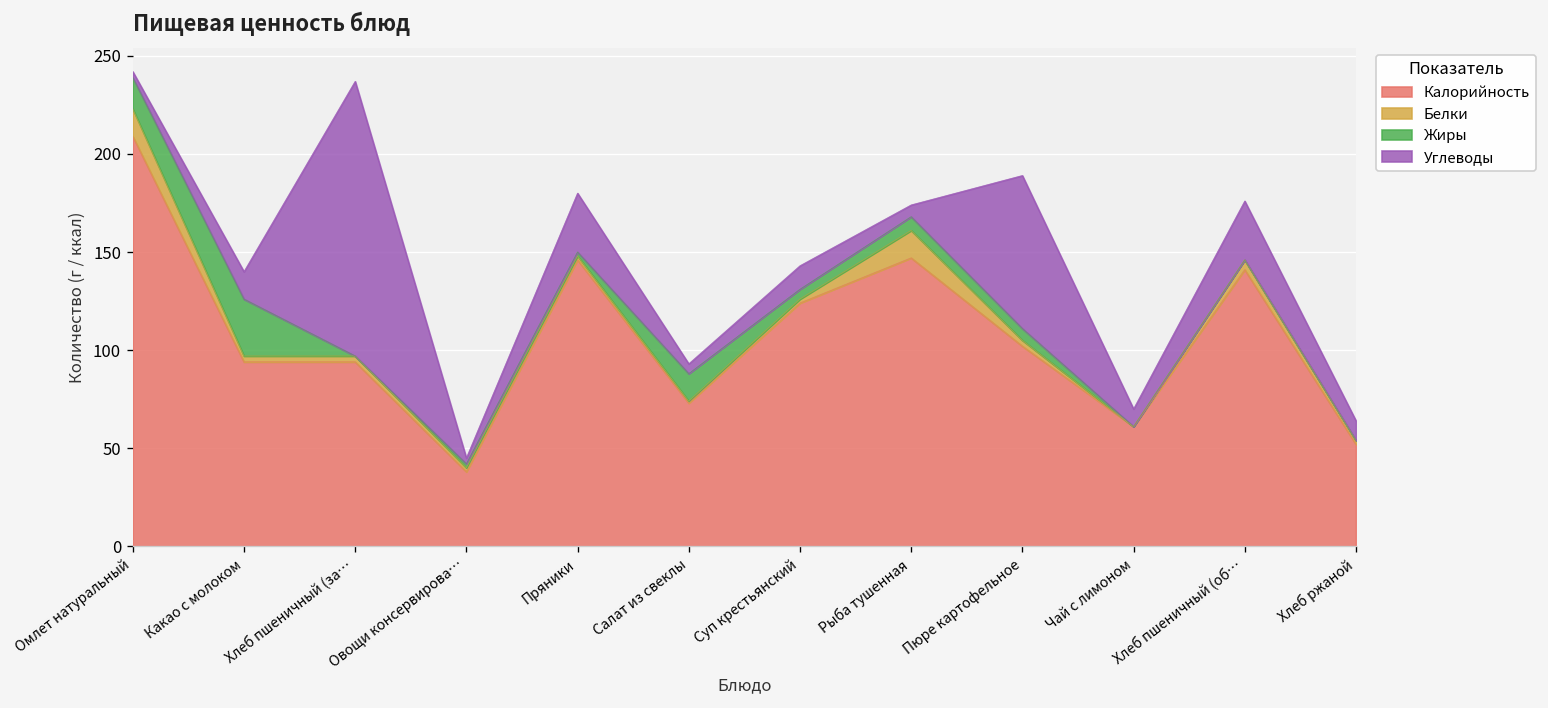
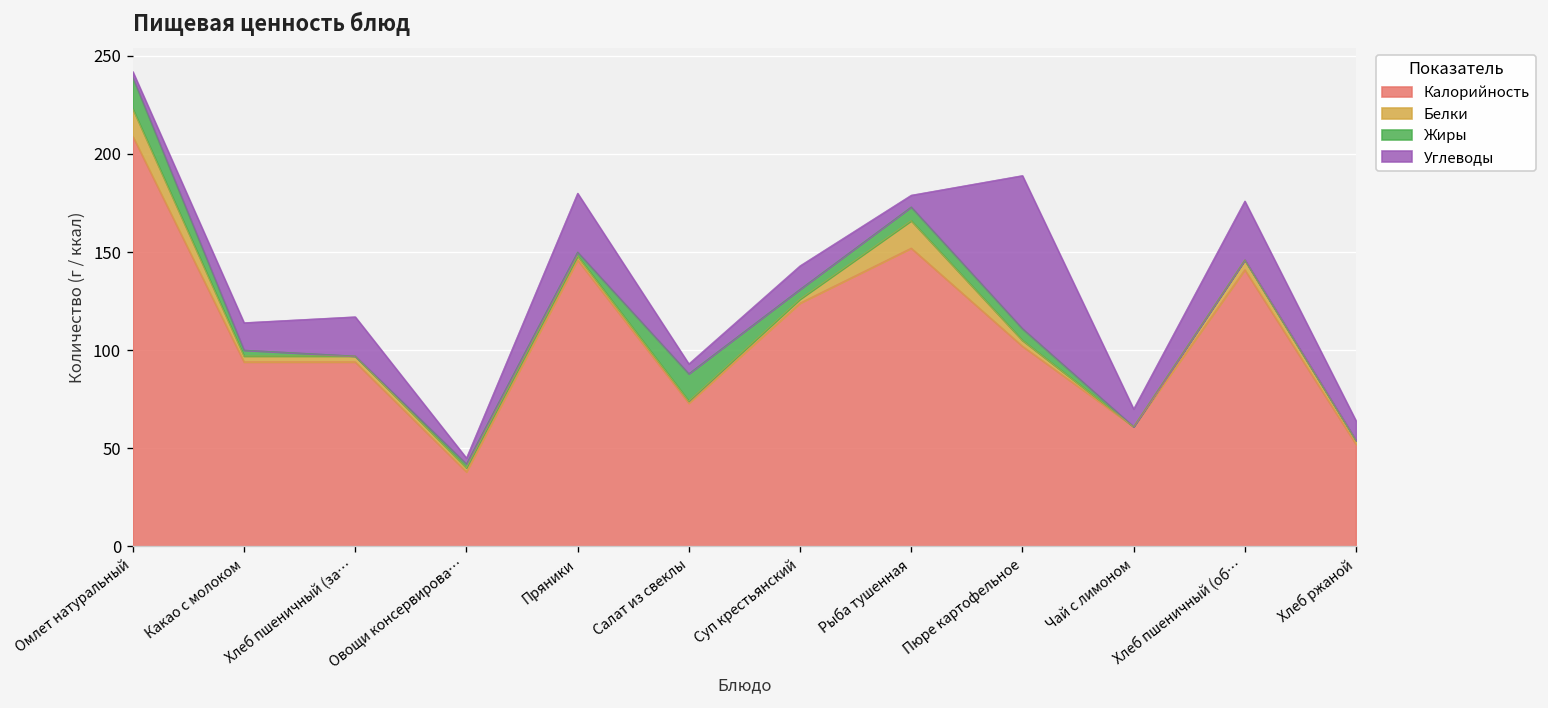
Жиры, Какао с молоком: 29 -> 3
Углеводы, Хлеб пшеничный (за…: 140 -> 20
Калорийность, Рыба тушенная: 147 -> 152
